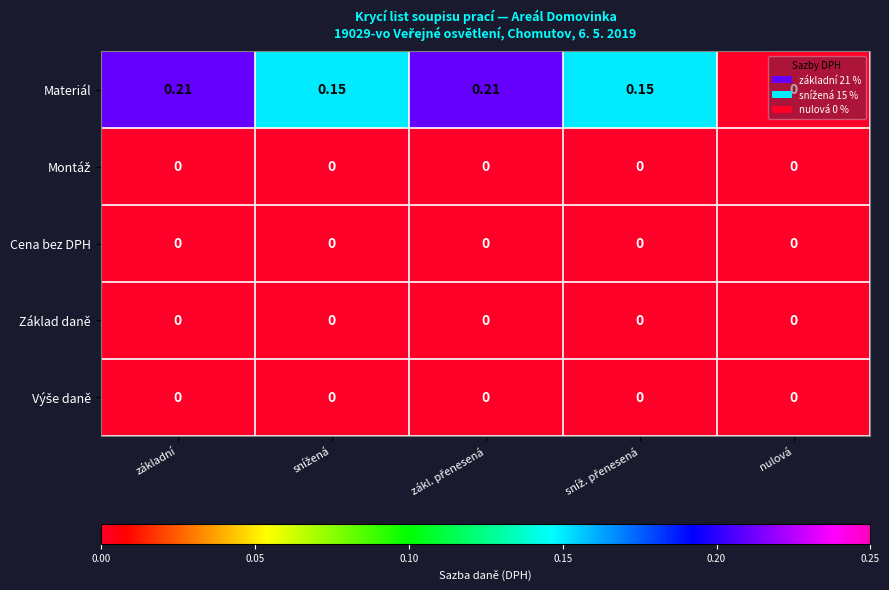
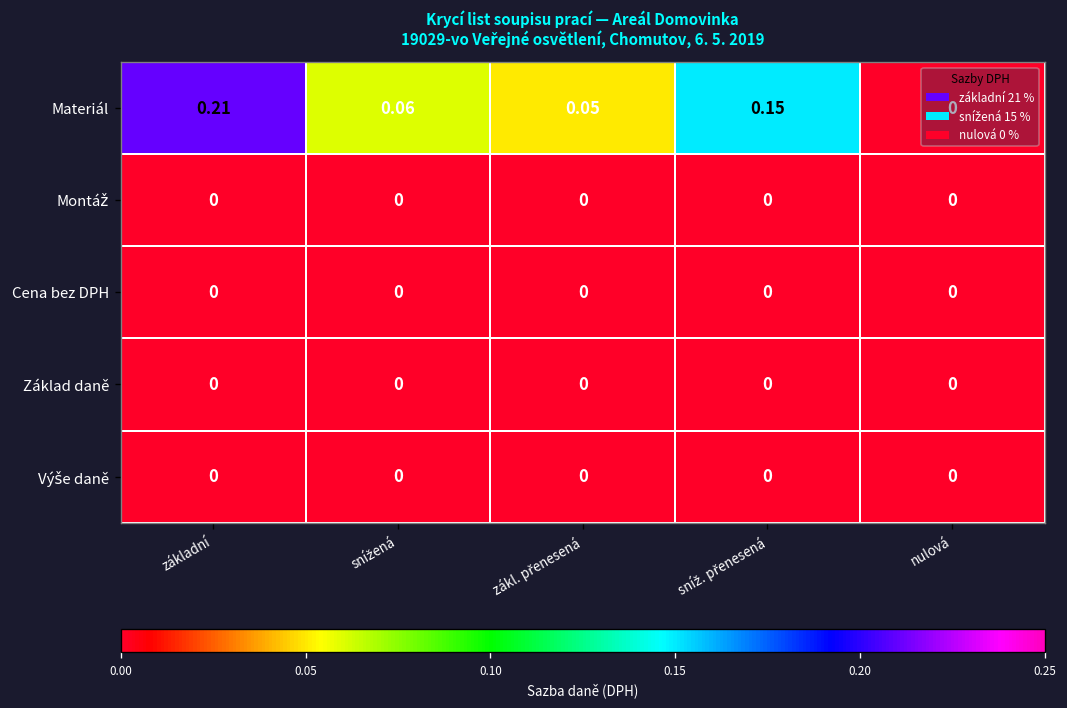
Materiál, snížená: 0.15 -> 0.06
Materiál, zákl. přenesená: 0.21 -> 0.05
